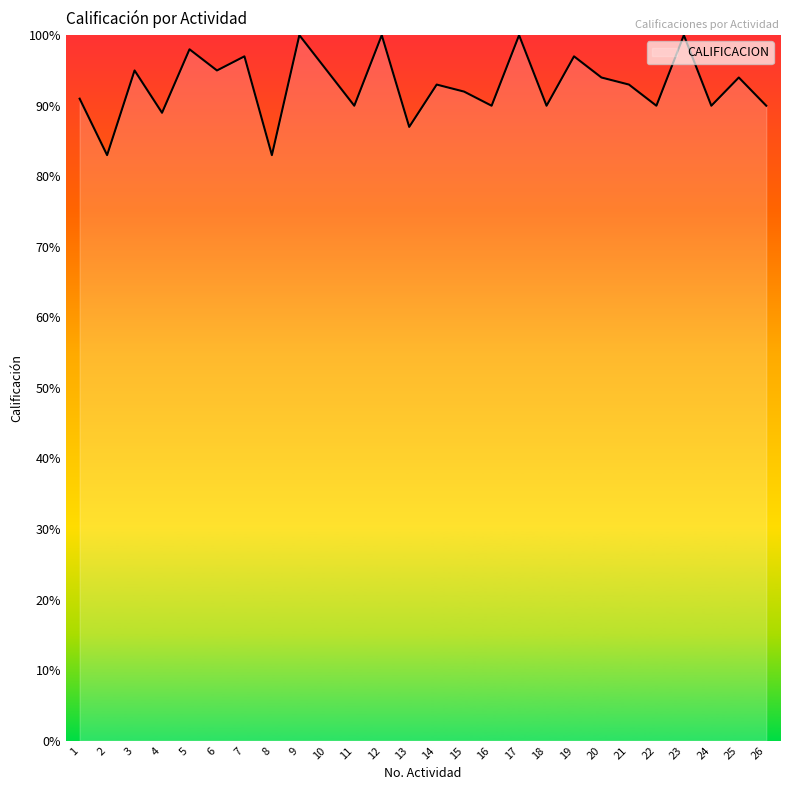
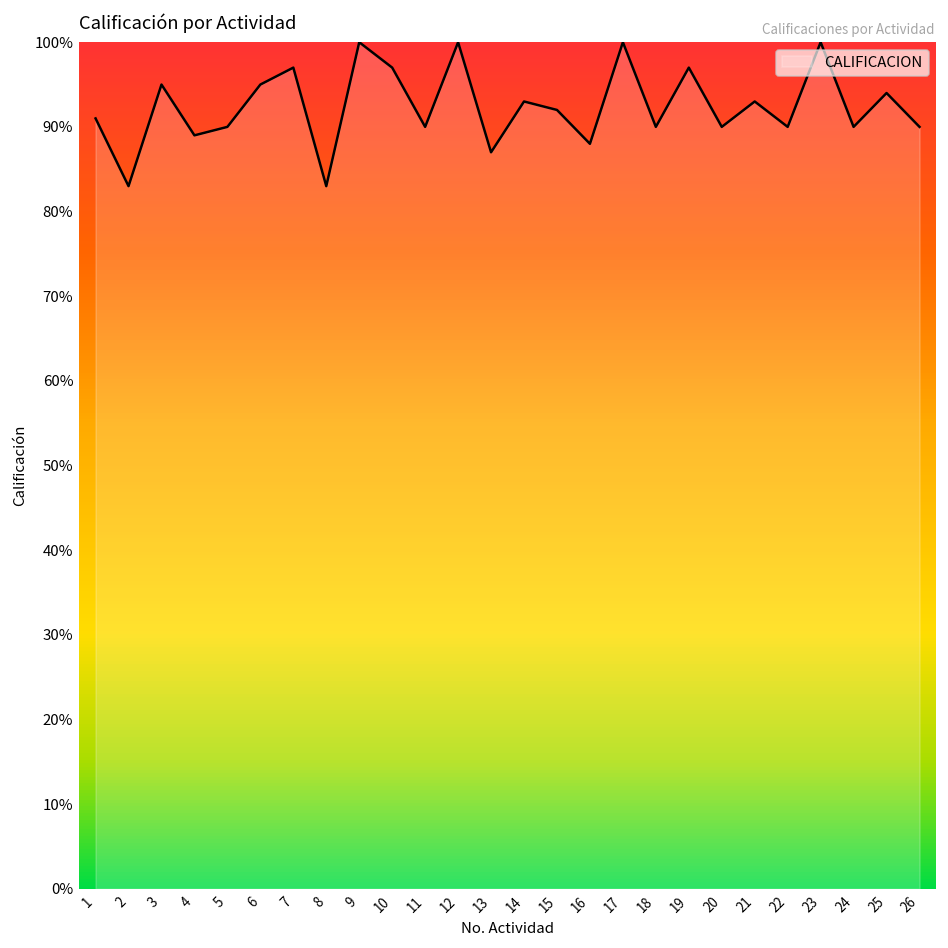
5: 98% -> 90%
10: 95% -> 97%
16: 90% -> 88%
20: 94% -> 90%
